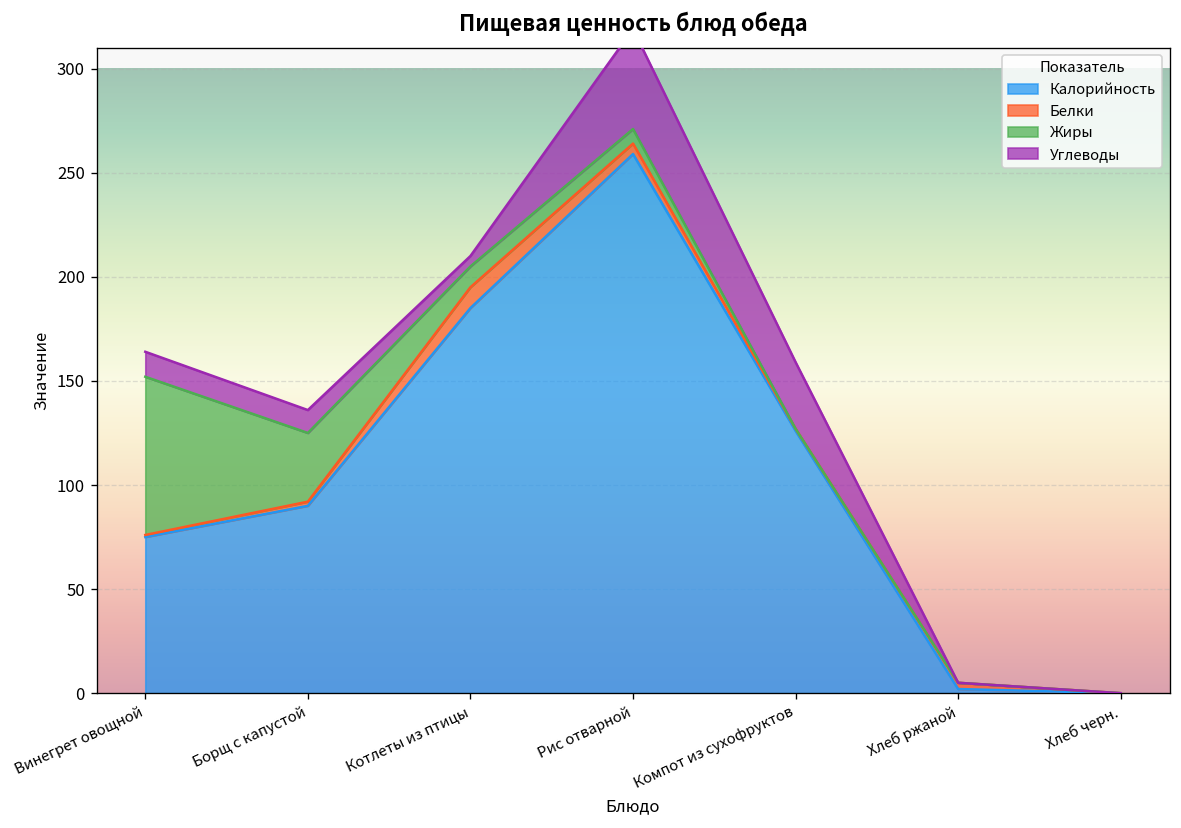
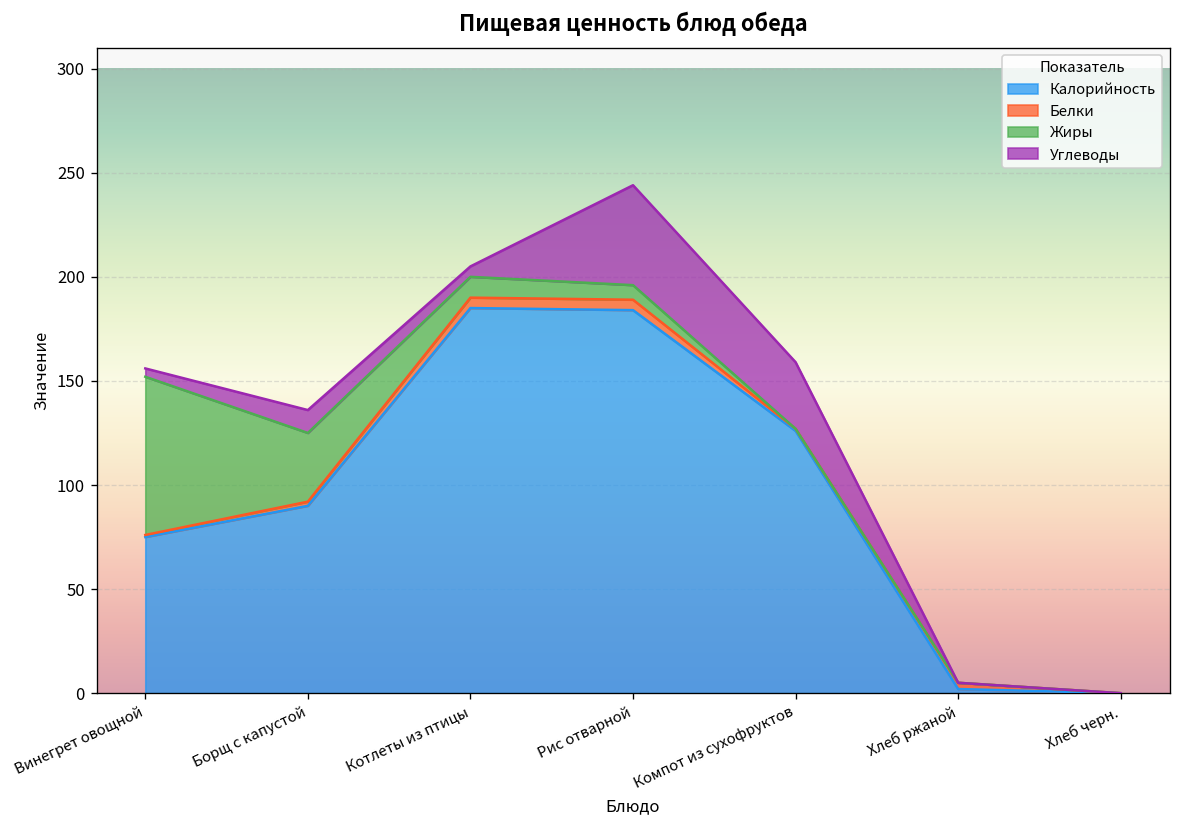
Углеводы, Винегрет овощной: 12 -> 4
Белки, Котлеты из птицы: 10 -> 5
Калорийность, Рис отварной: 259 -> 184
